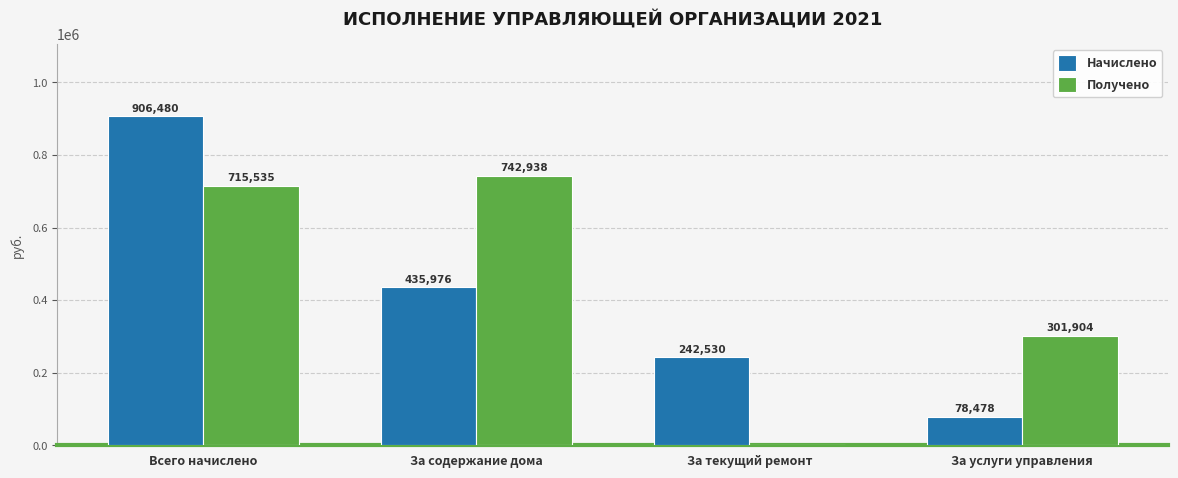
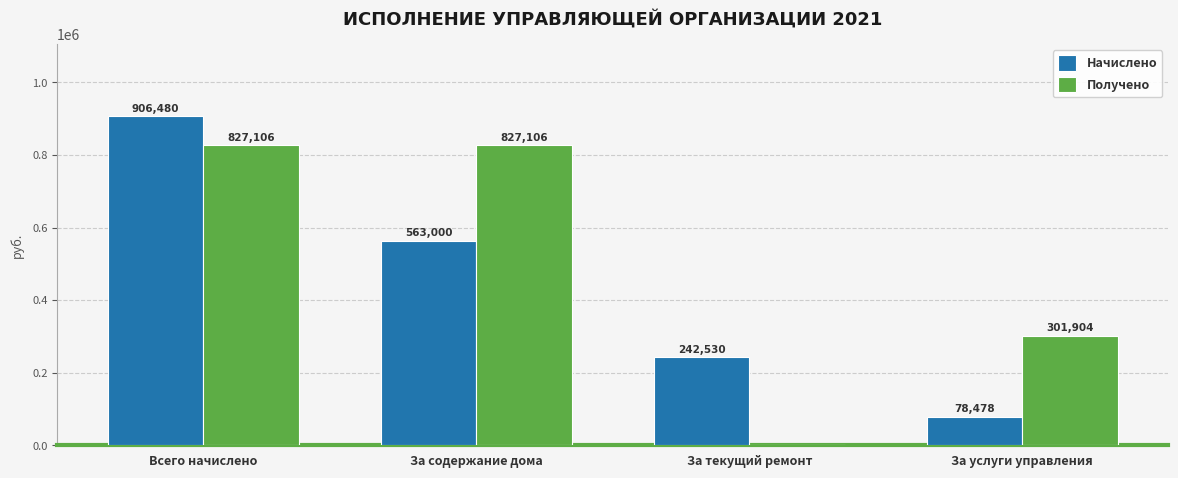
Получено, Всего начислено: 715,535 -> 827,106
Начислено, За содержание дома: 435,976 -> 563,000
Получено, За содержание дома: 742,938 -> 827,106
